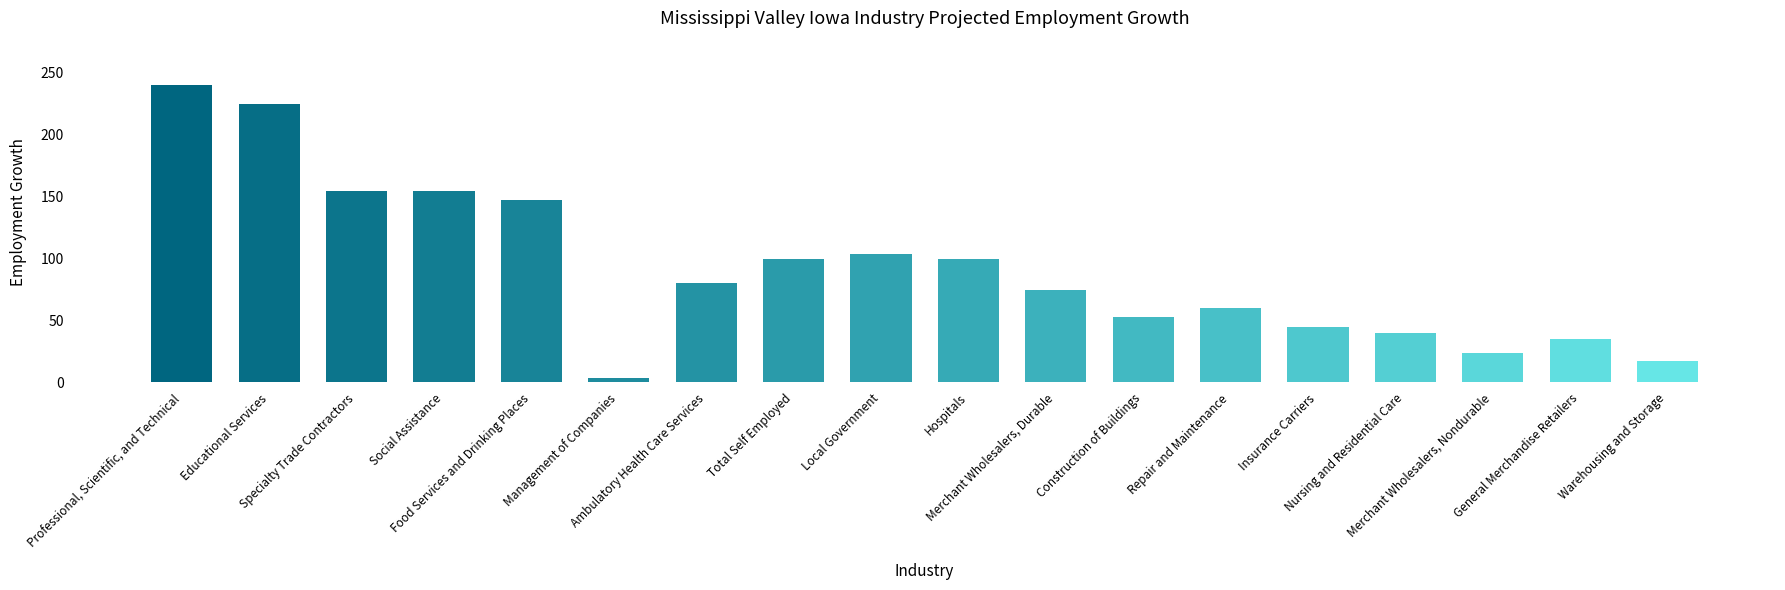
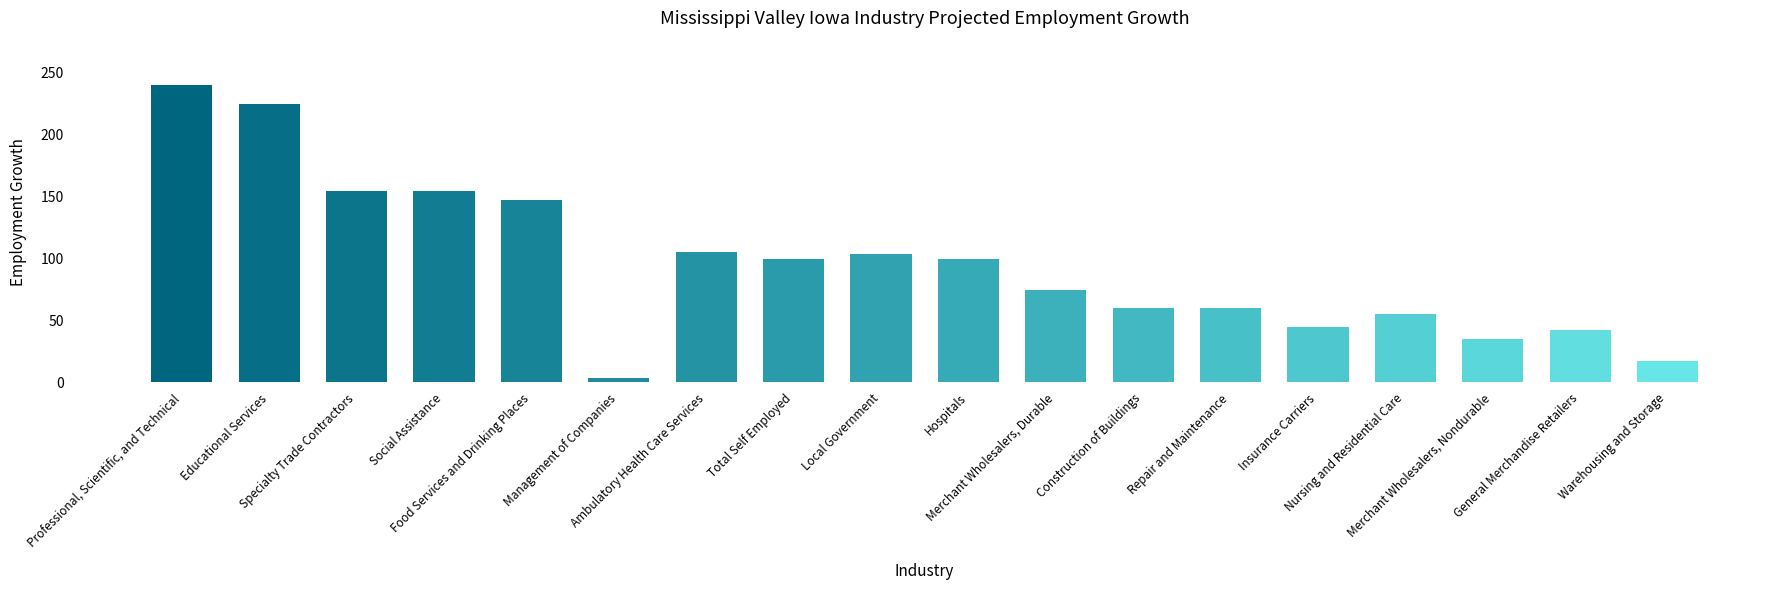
Ambulatory Health Care Services: 80 -> 105
Construction of Buildings: 53 -> 60
Nursing and Residential Care: 40 -> 55
Merchant Wholesalers, Nondurable: 24 -> 35
General Merchandise Retailers: 35 -> 42
